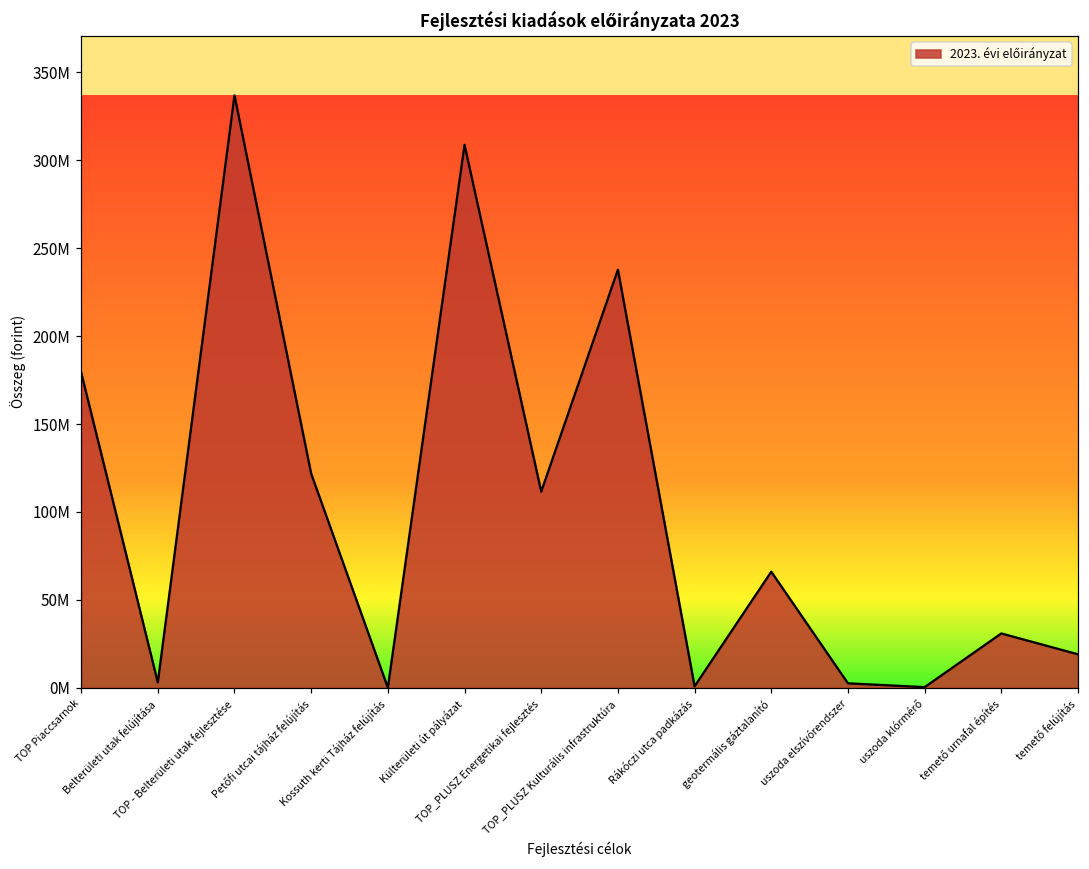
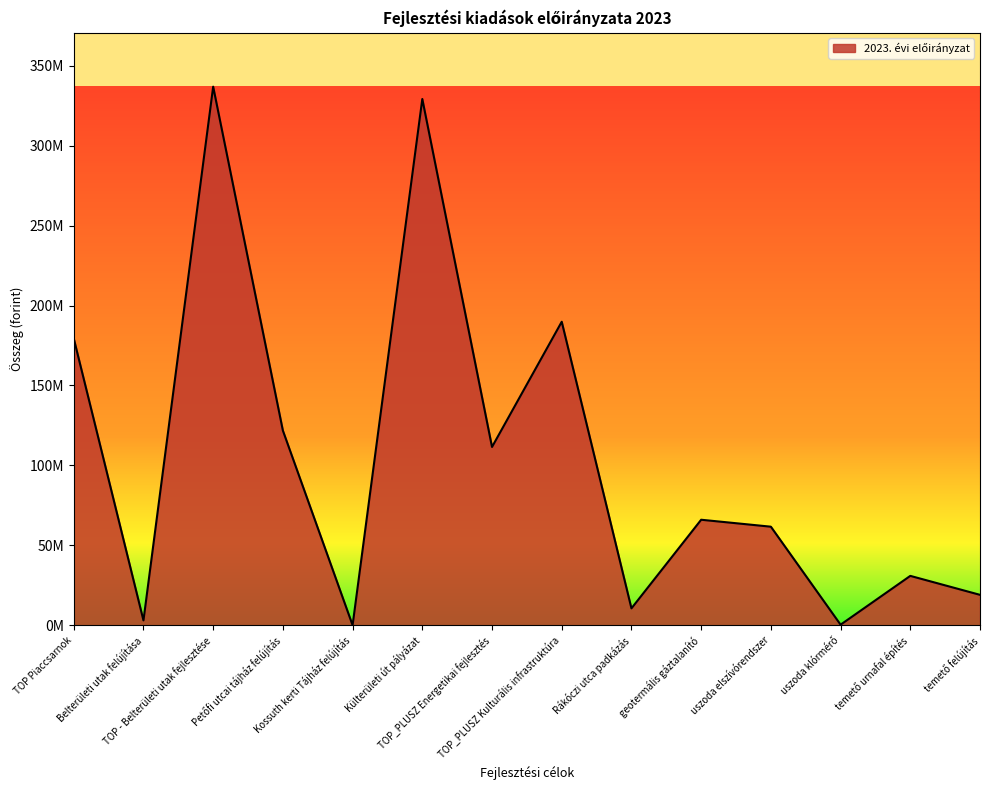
Külterületi út pályázat: 309000000 -> 329000000
TOP_PLUSZ Kulturális infrastruktúra: 238000000 -> 190000000
Rákóczi utca padkázás: 1000000 -> 11000000
uszoda elszívórendszer: 3000000 -> 62000000
